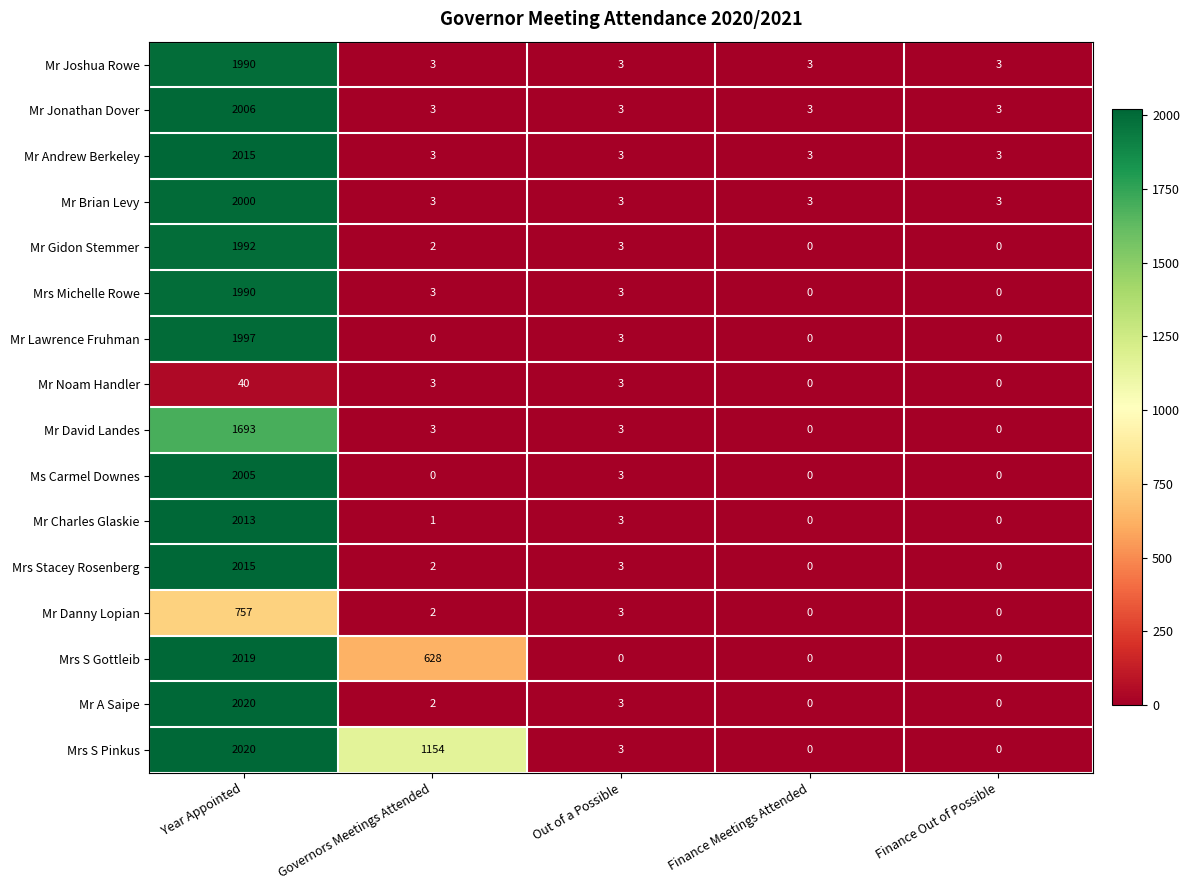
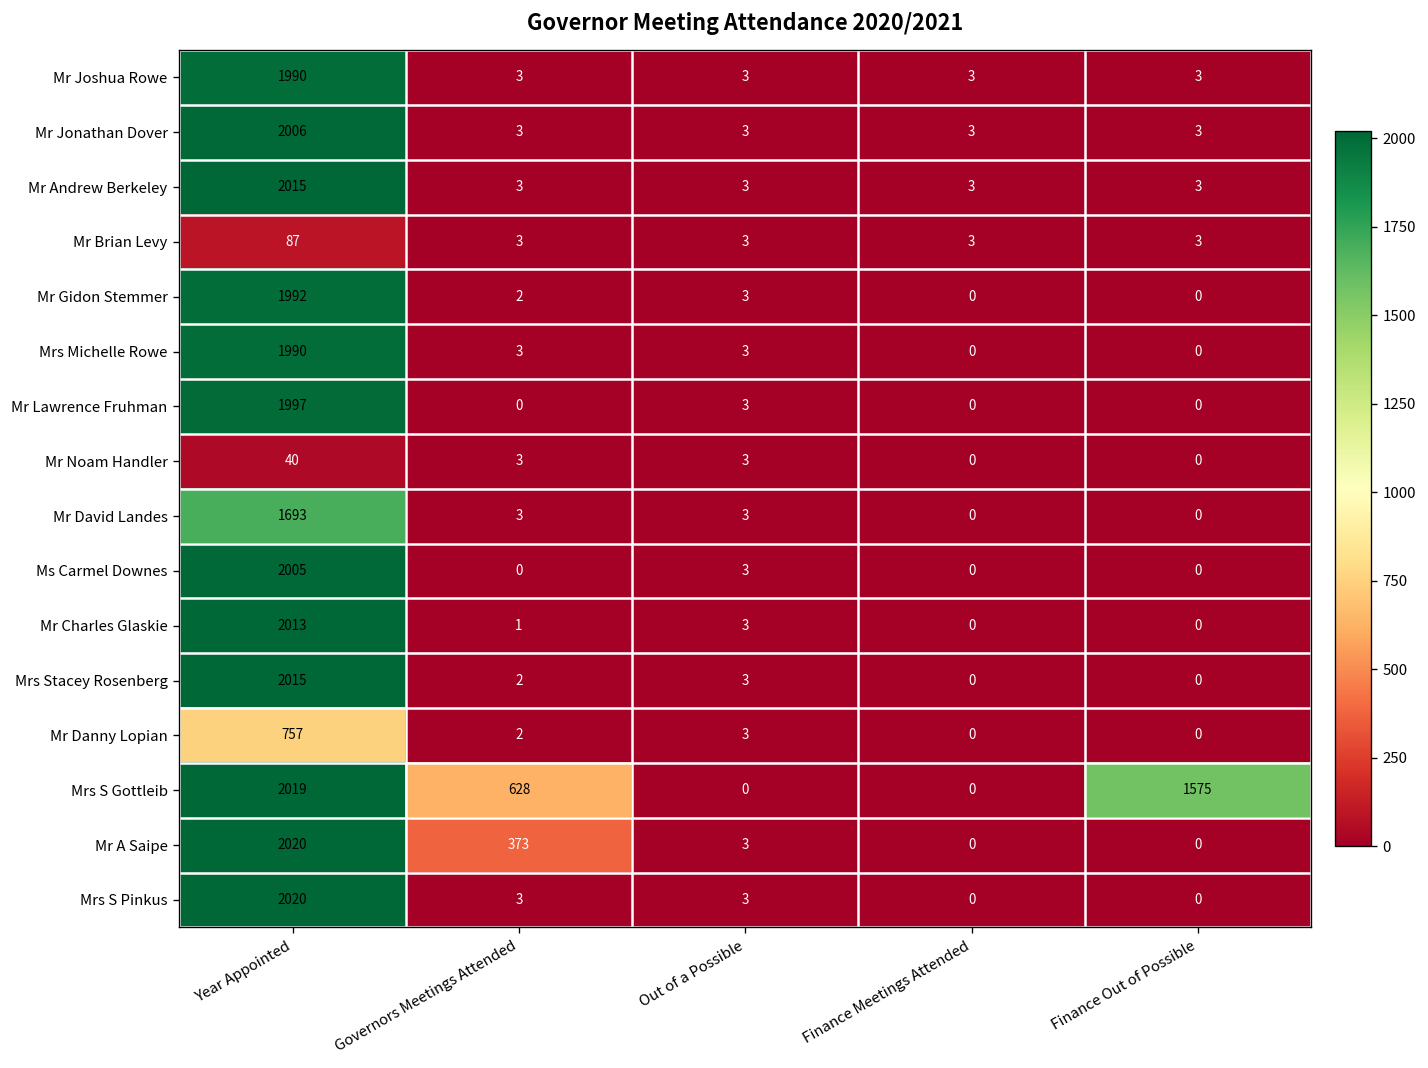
Mr Brian Levy, Year Appointed: 2000 -> 87
Mrs S Gottleib, Finance Out of Possible: 0 -> 1575
Mr A Saipe, Governors Meetings Attended: 2 -> 373
Mrs S Pinkus, Governors Meetings Attended: 1154 -> 3
